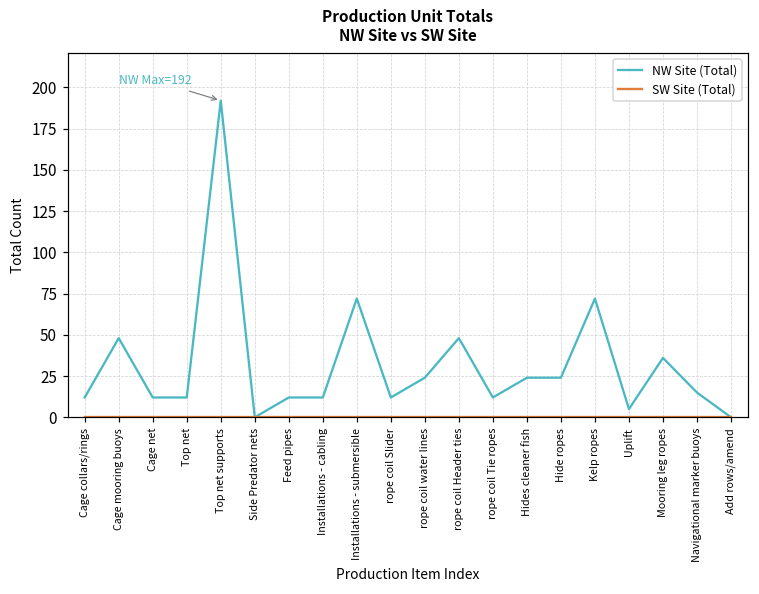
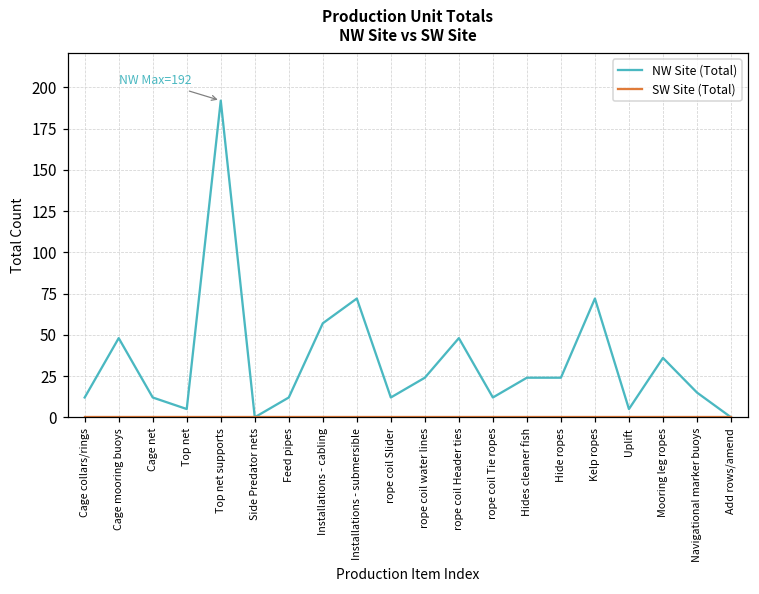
NW Site (Total), Top net: 12 -> 5
NW Site (Total), Installations - cabling: 12 -> 57
